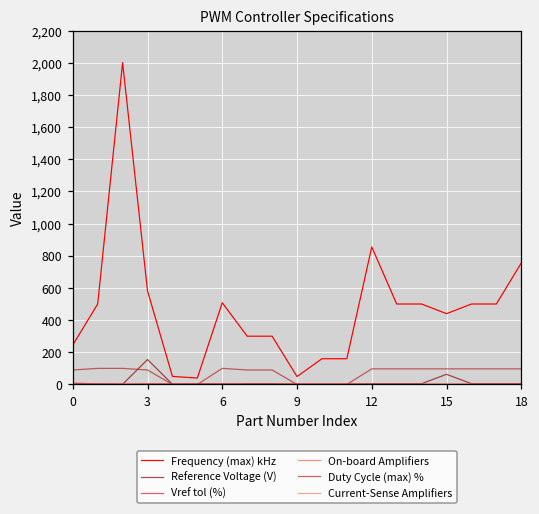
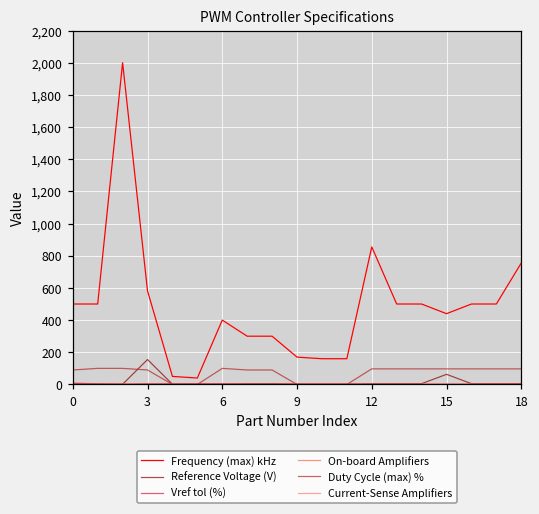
Frequency (max) kHz, 0: 250 -> 500
Frequency (max) kHz, 6: 510 -> 400
Frequency (max) kHz, 9: 50 -> 170
